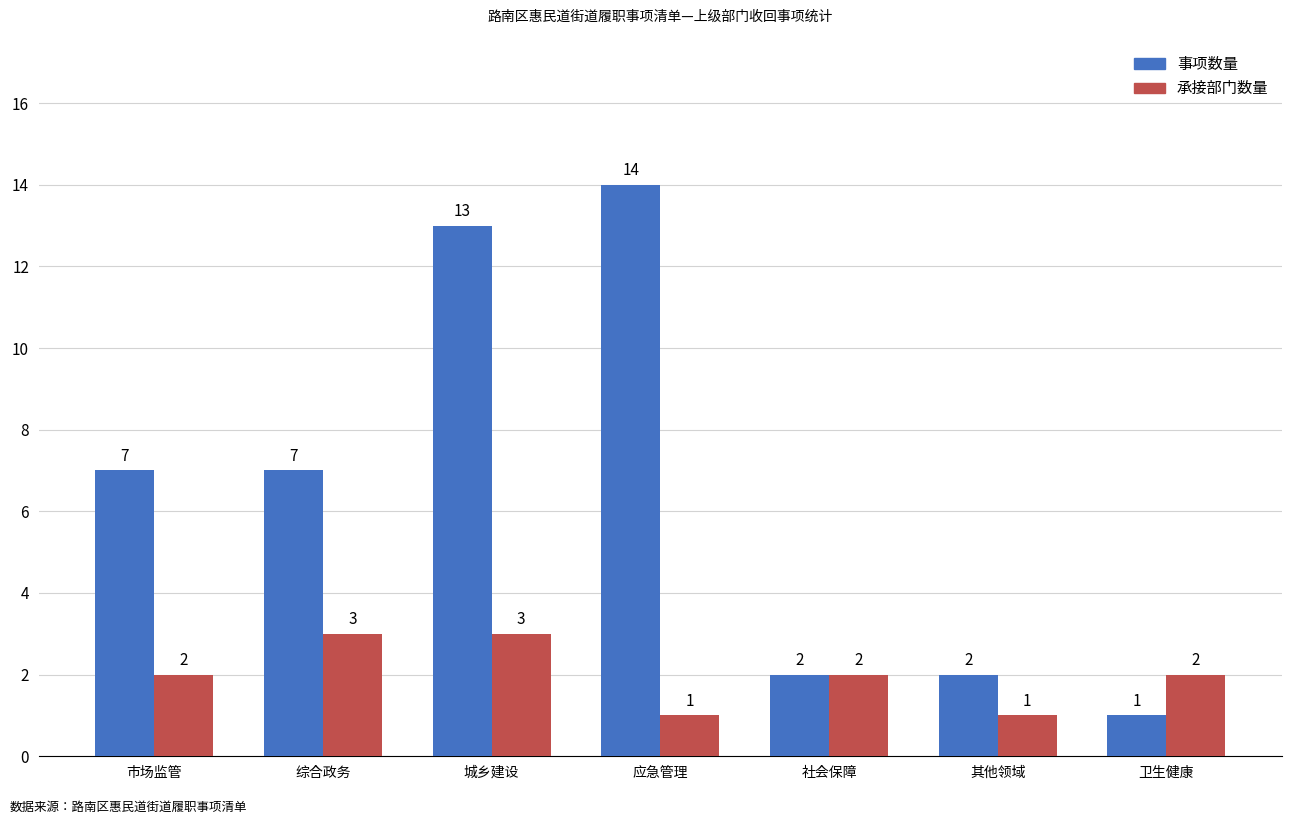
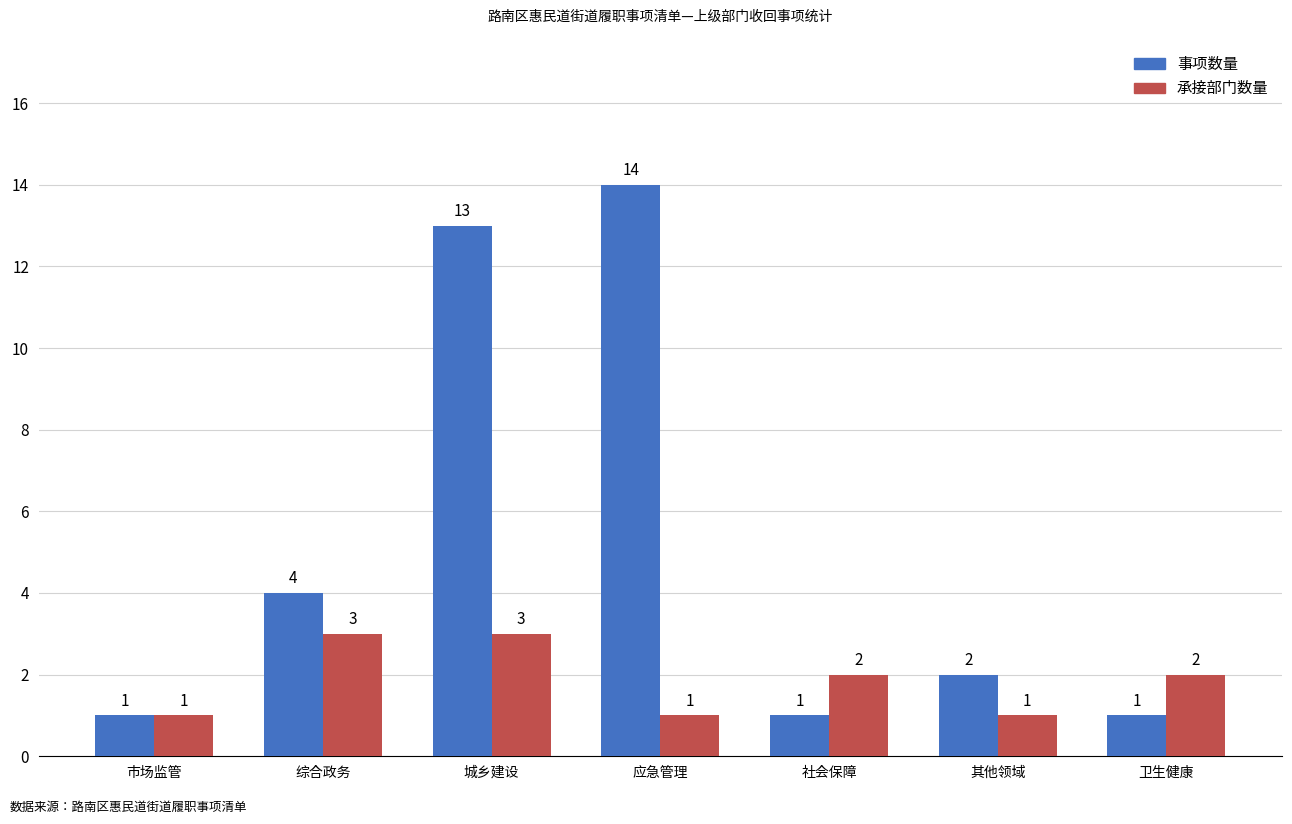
事项数量, 市场监管: 7 -> 1
承接部门数量, 市场监管: 2 -> 1
事项数量, 综合政务: 7 -> 4
事项数量, 社会保障: 2 -> 1
